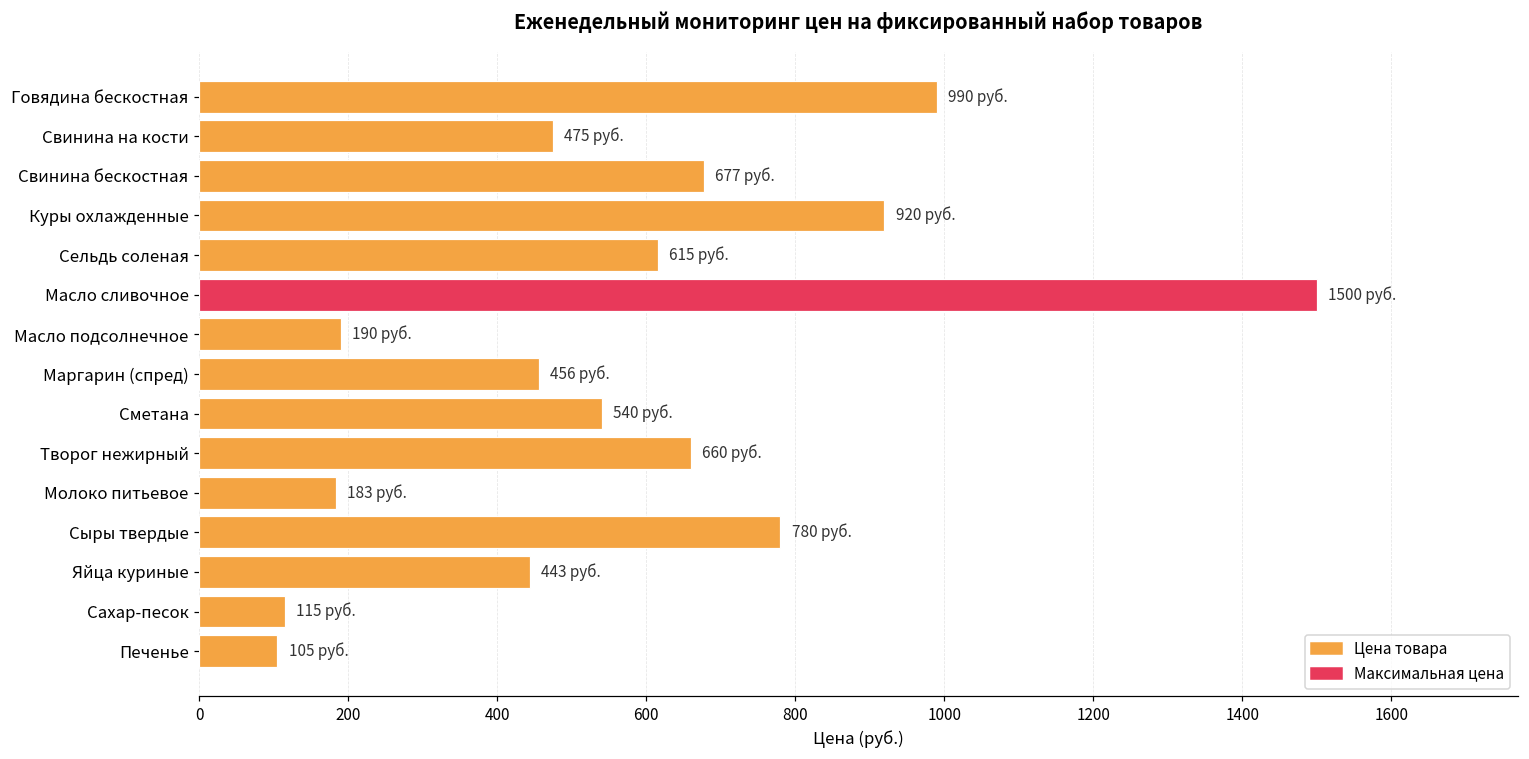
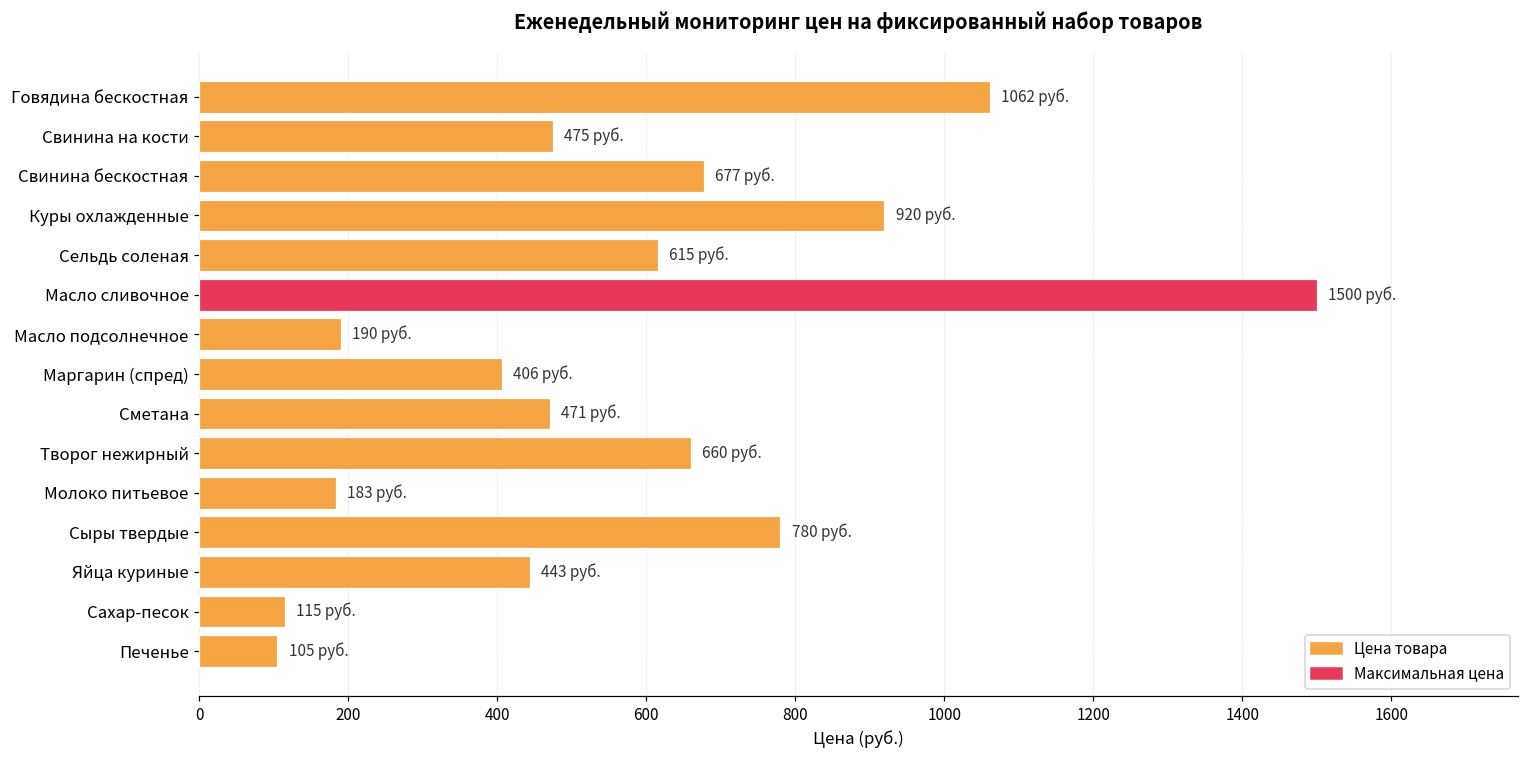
Говядина бескостная: 990 -> 1062
Маргарин (спред): 456 -> 406
Сметана: 540 -> 471
